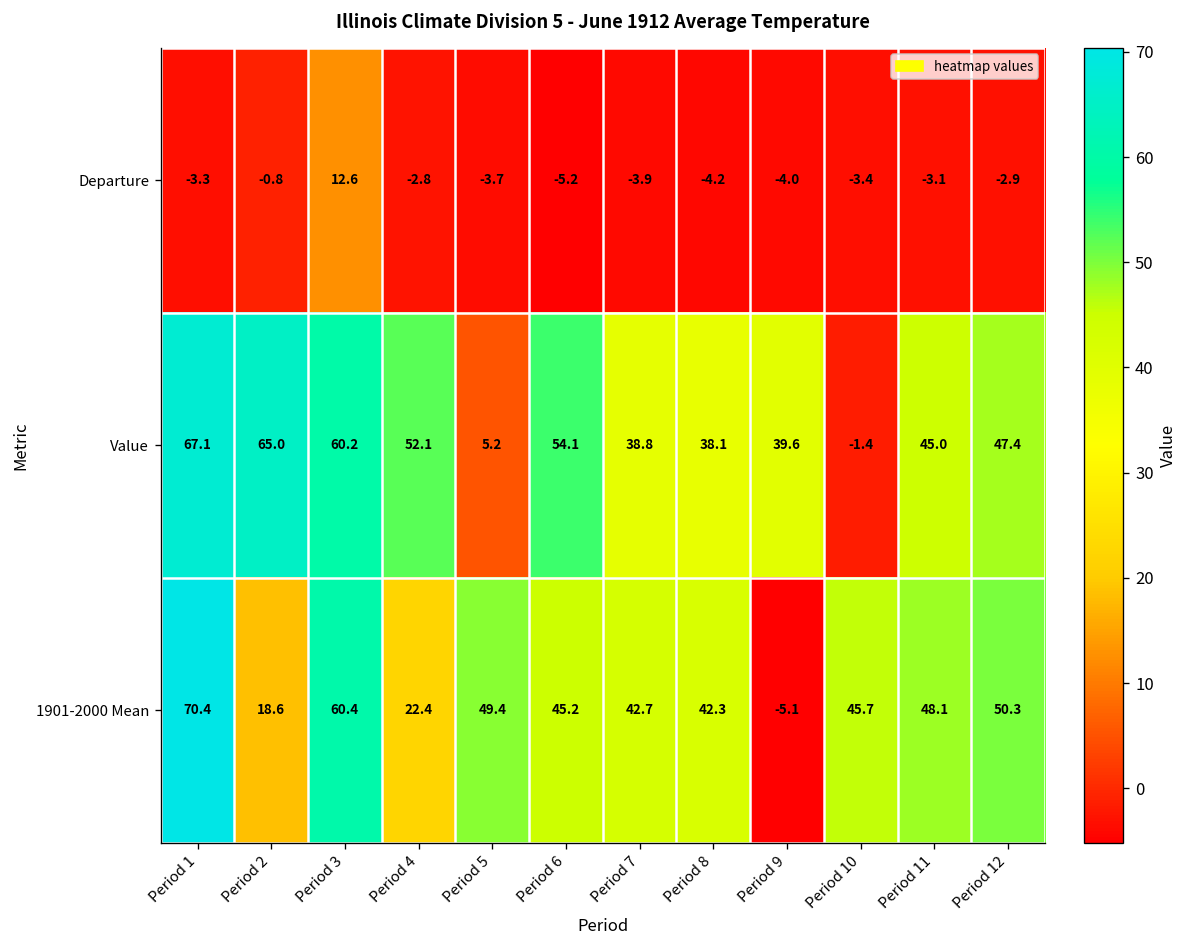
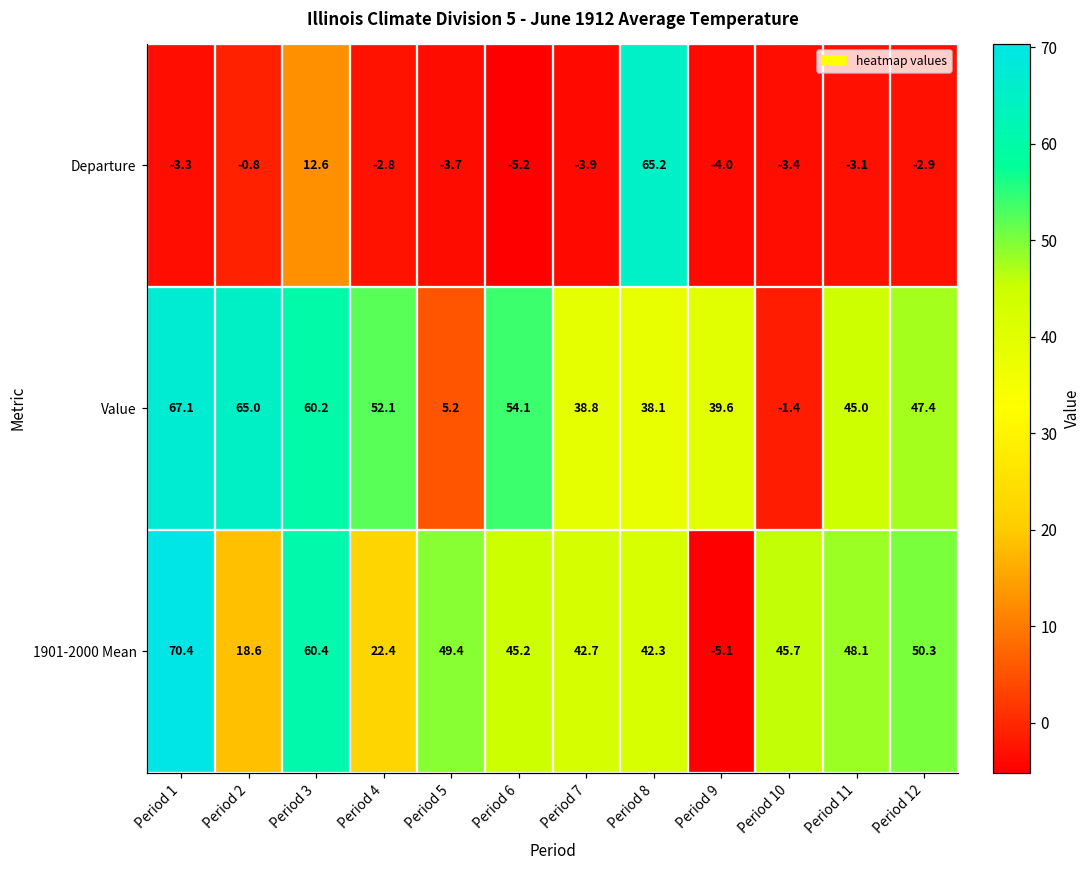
Departure, Period 8: -4.2 -> 65.2
